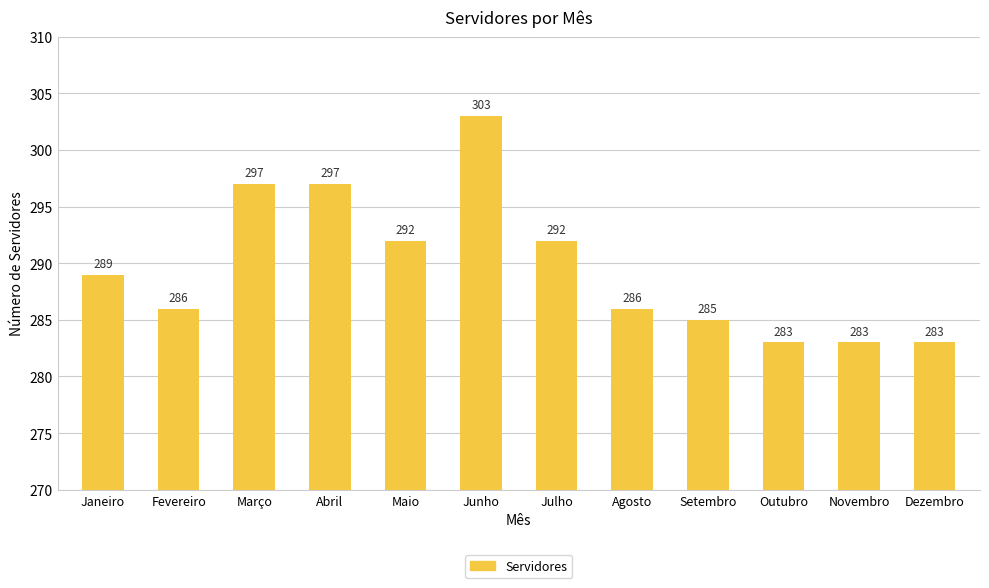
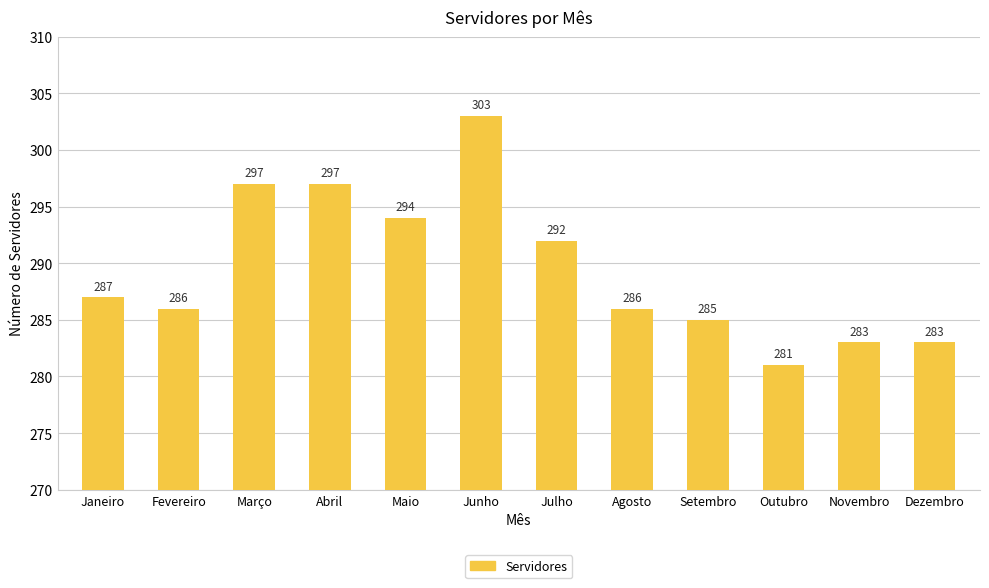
Janeiro: 289 -> 287
Maio: 292 -> 294
Outubro: 283 -> 281
